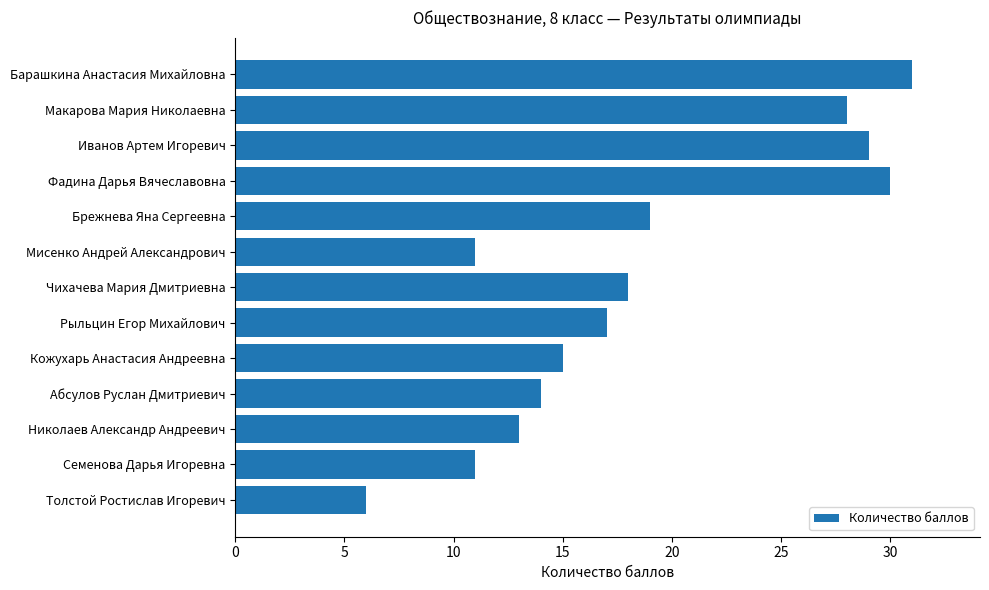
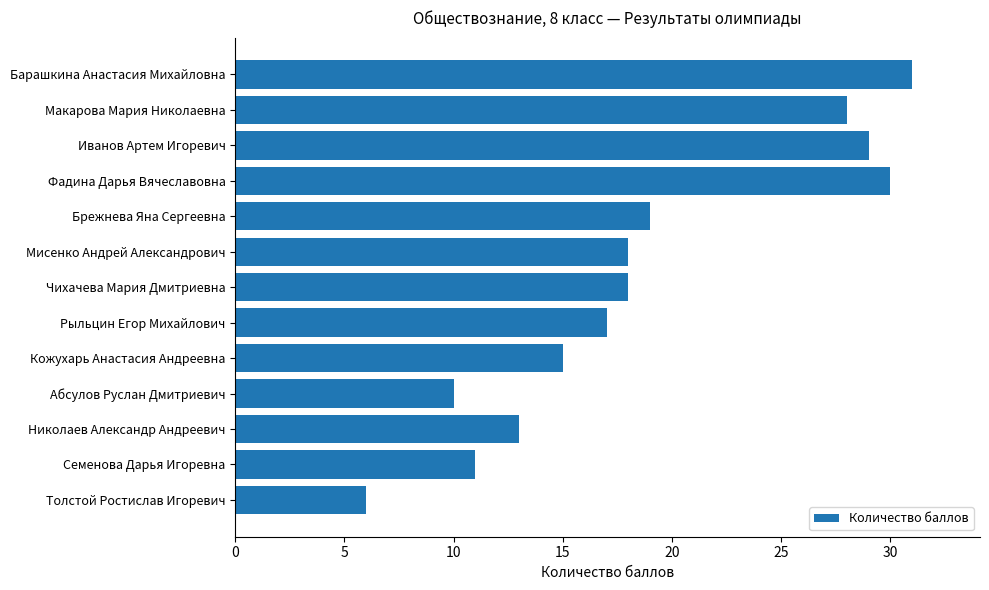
Мисенко Андрей Александрович: 11 -> 18
Абсулов Руслан Дмитриевич: 14 -> 10
